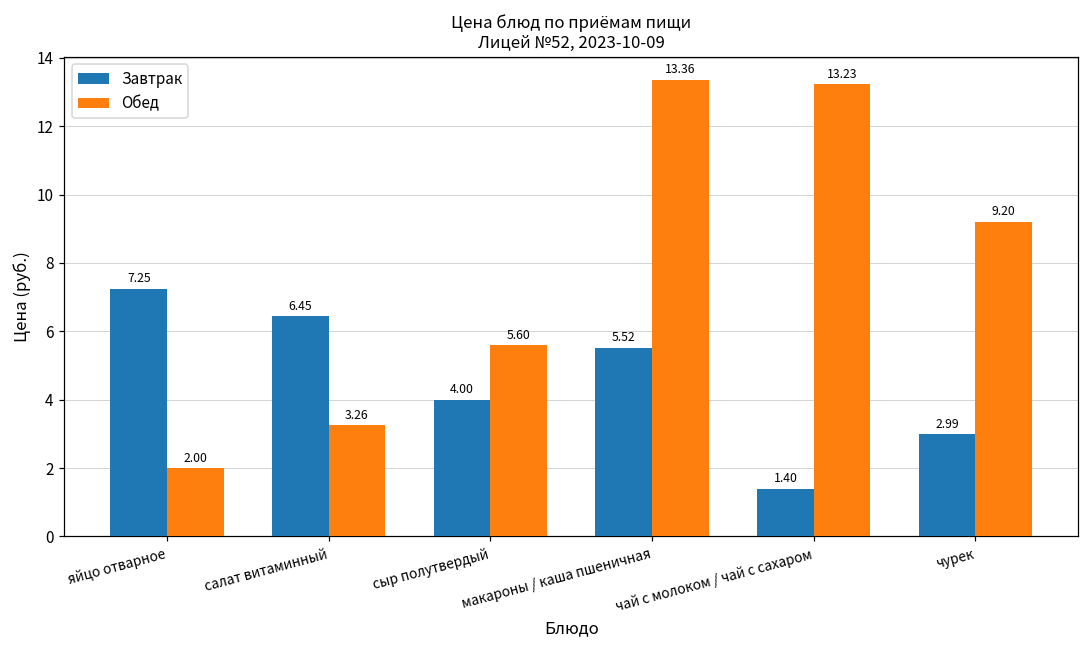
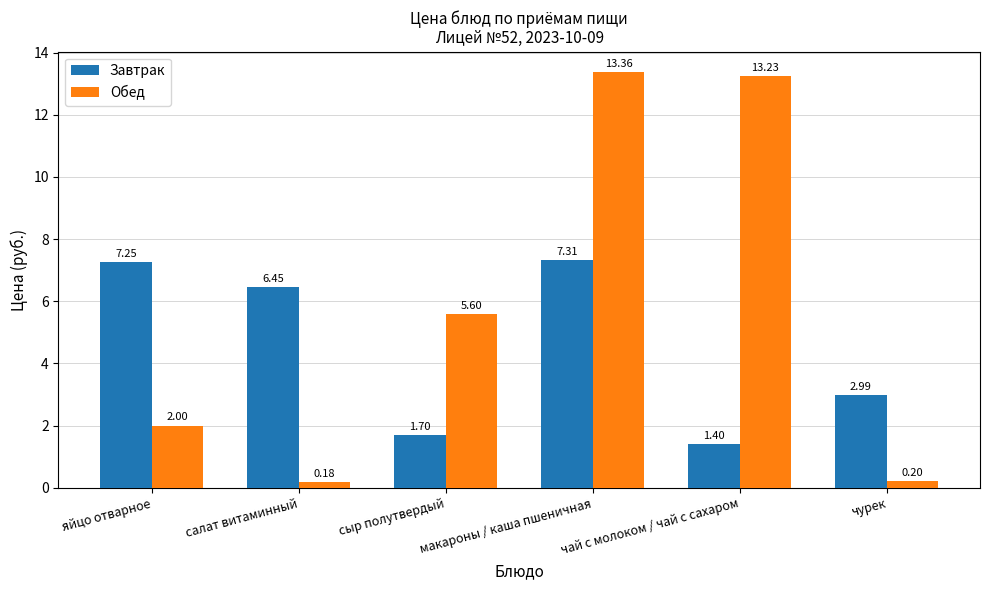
Обед, салат витаминный: 3.26 -> 0.18
Завтрак, сыр полутвердый: 4.00 -> 1.70
Завтрак, макароны / каша пшеничная: 5.52 -> 7.31
Обед, чурек: 9.20 -> 0.20
